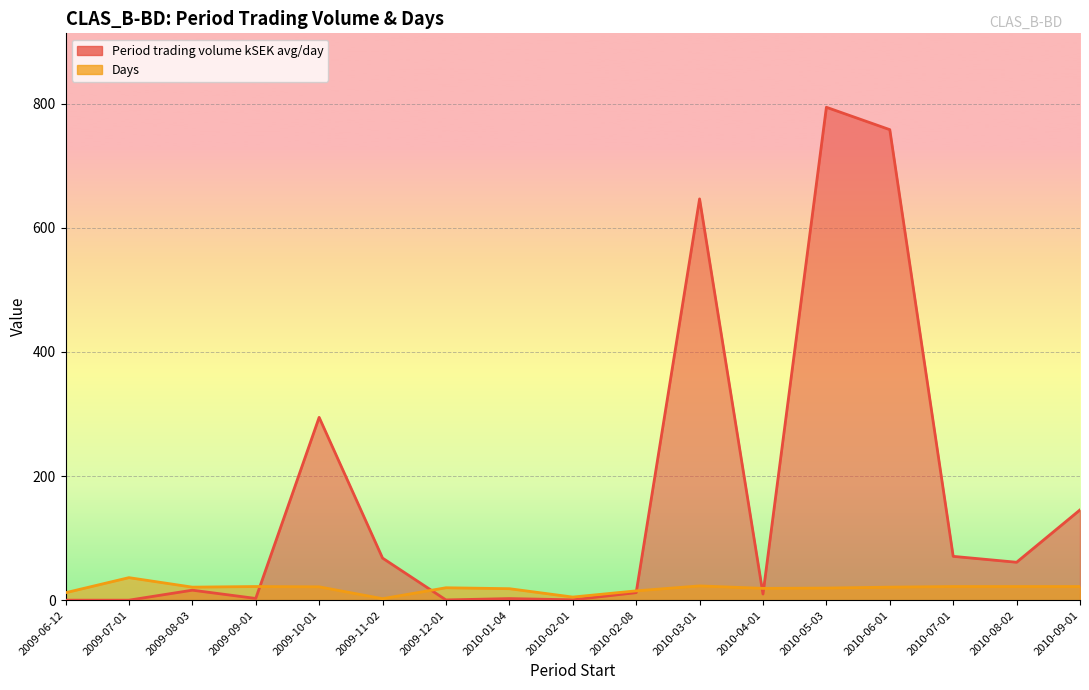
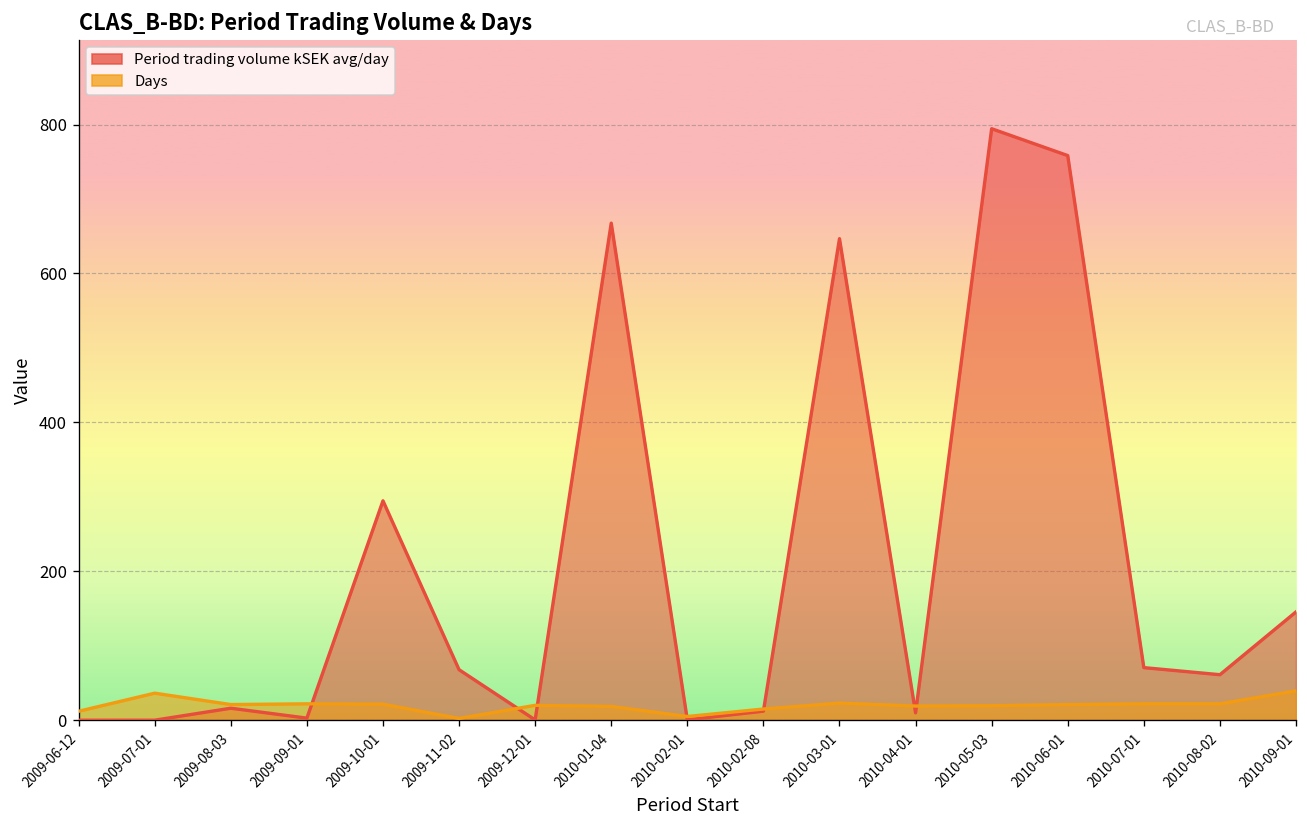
Period trading volume kSEK avg/day, 2010-01-04: 0 -> 670
Days, 2010-09-01: 20 -> 40
